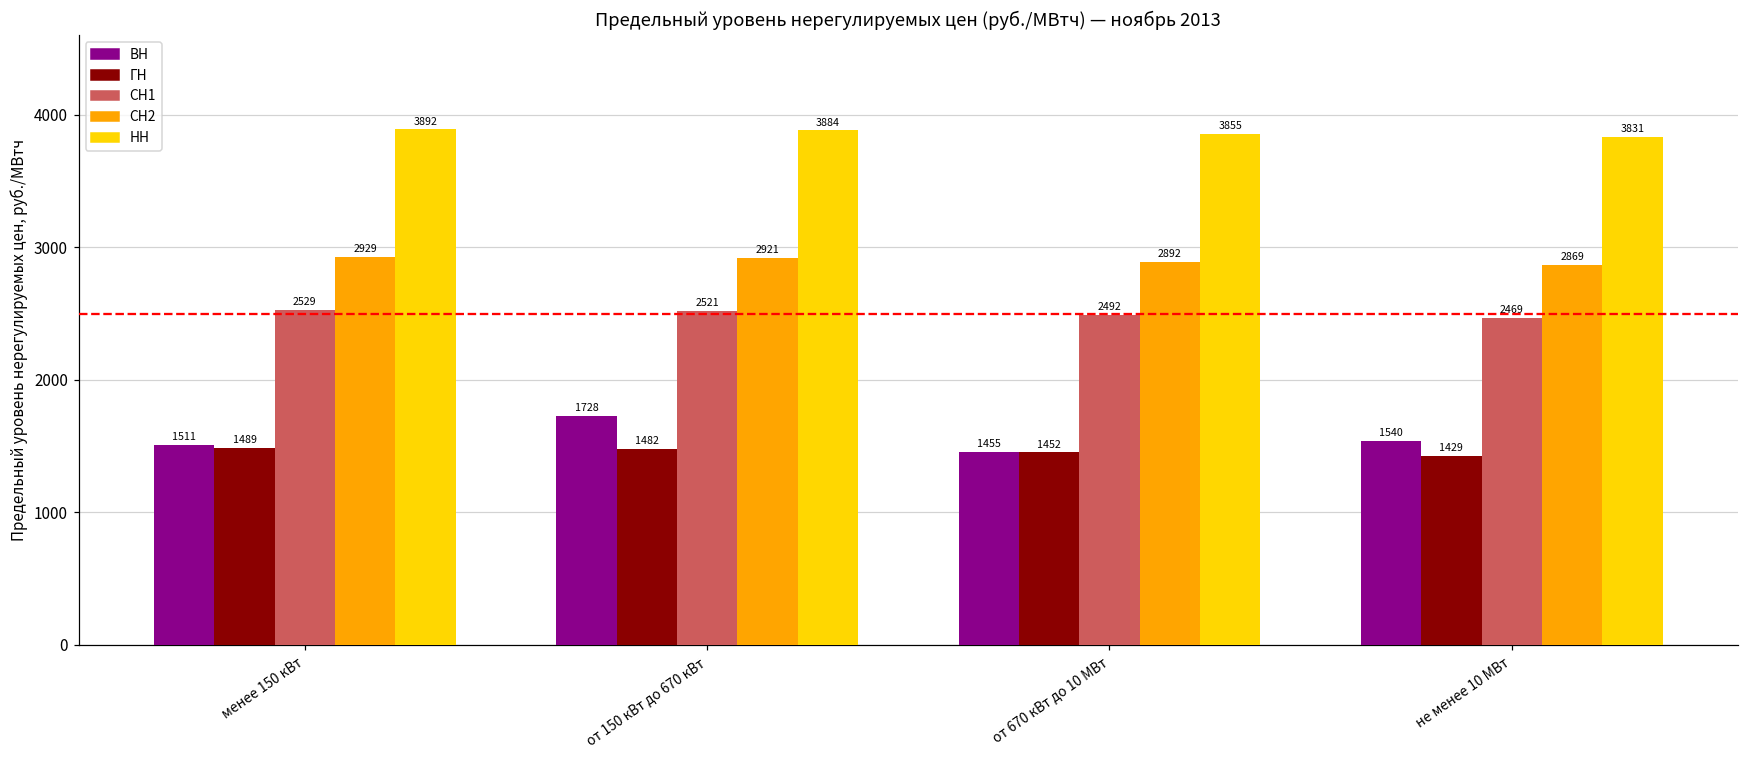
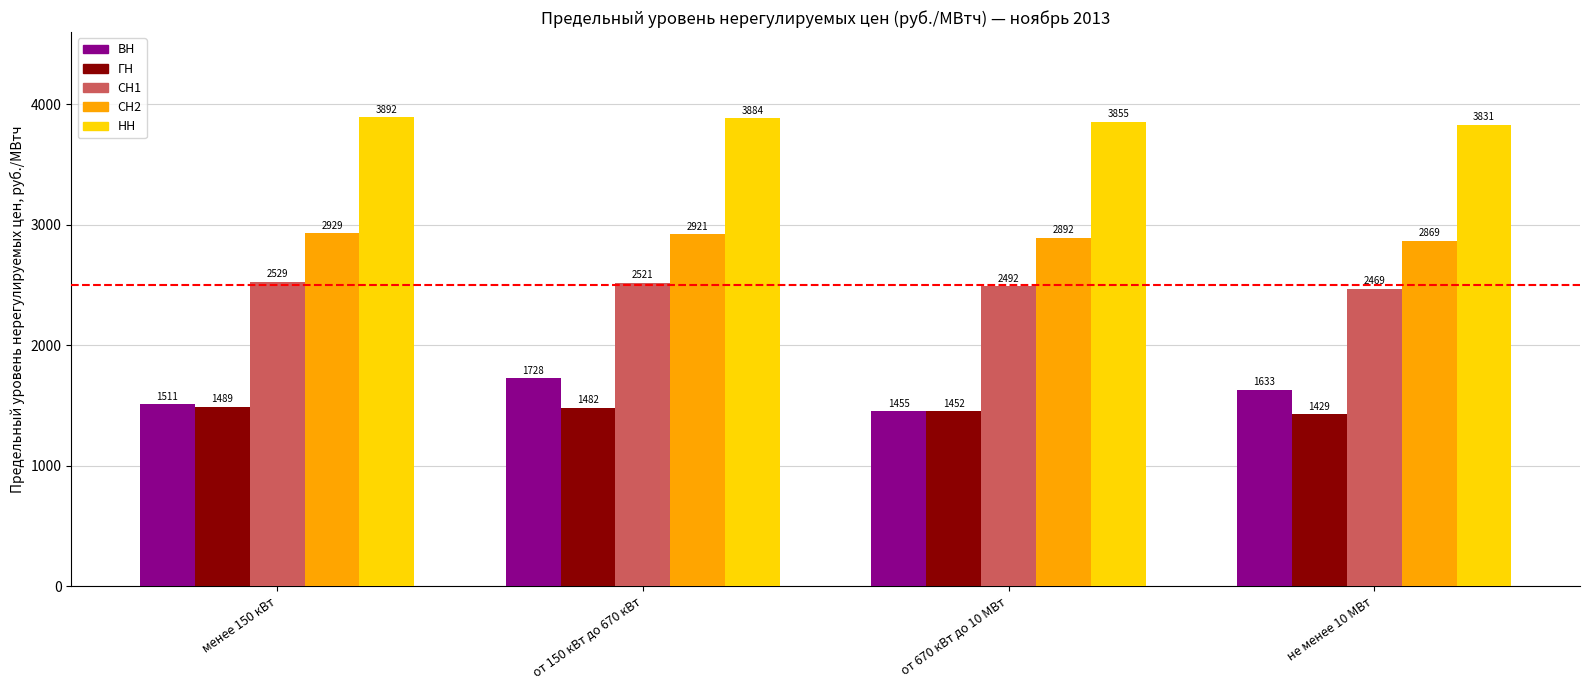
ВН, не менее 10 МВт: 1540 -> 1633
